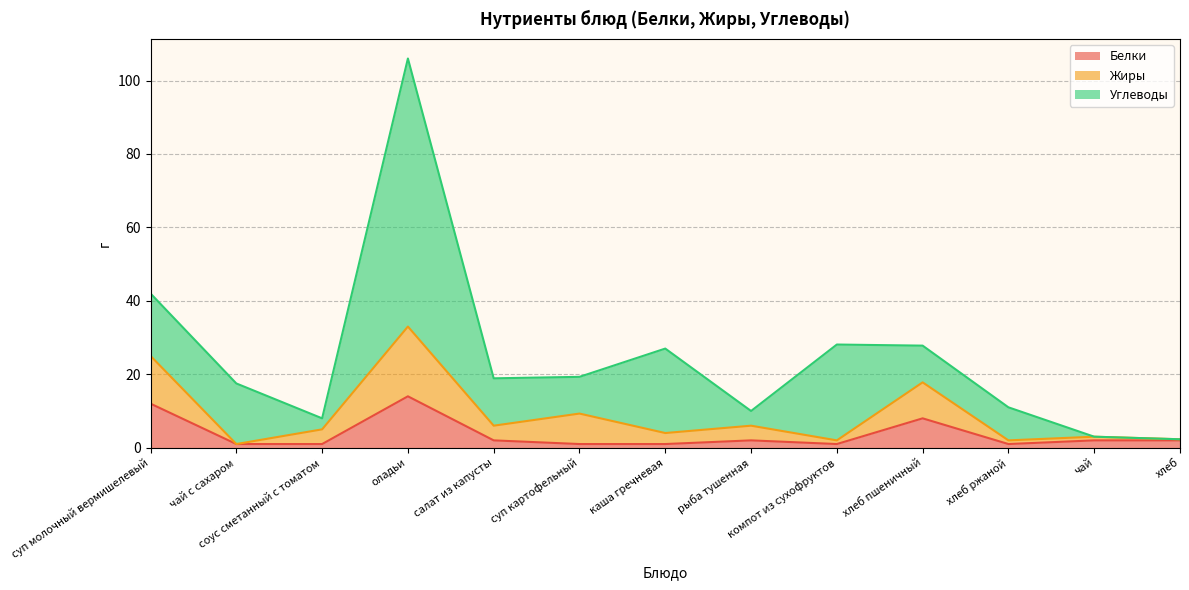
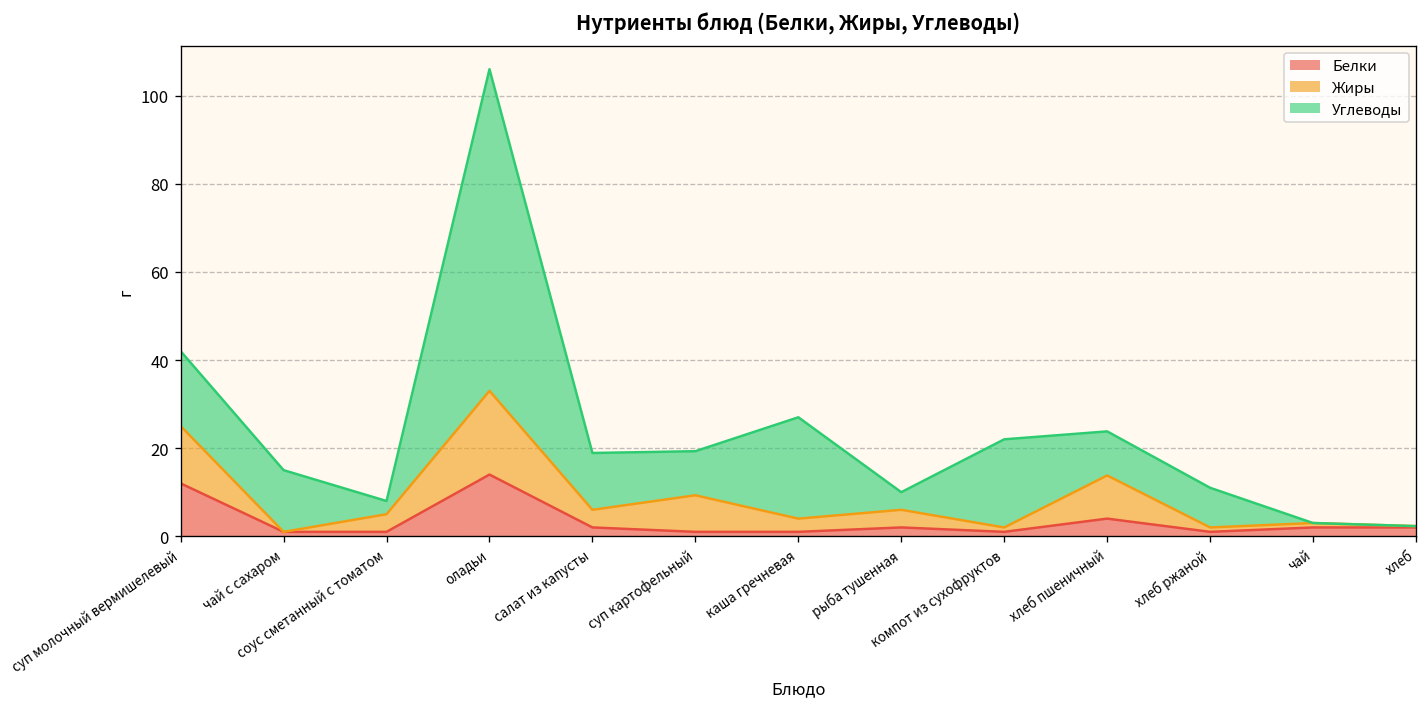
Углеводы, чай с сахаром: 17 -> 14
Углеводы, компот из сухофруктов: 26 -> 20
Белки, хлеб пшеничный: 8 -> 4
